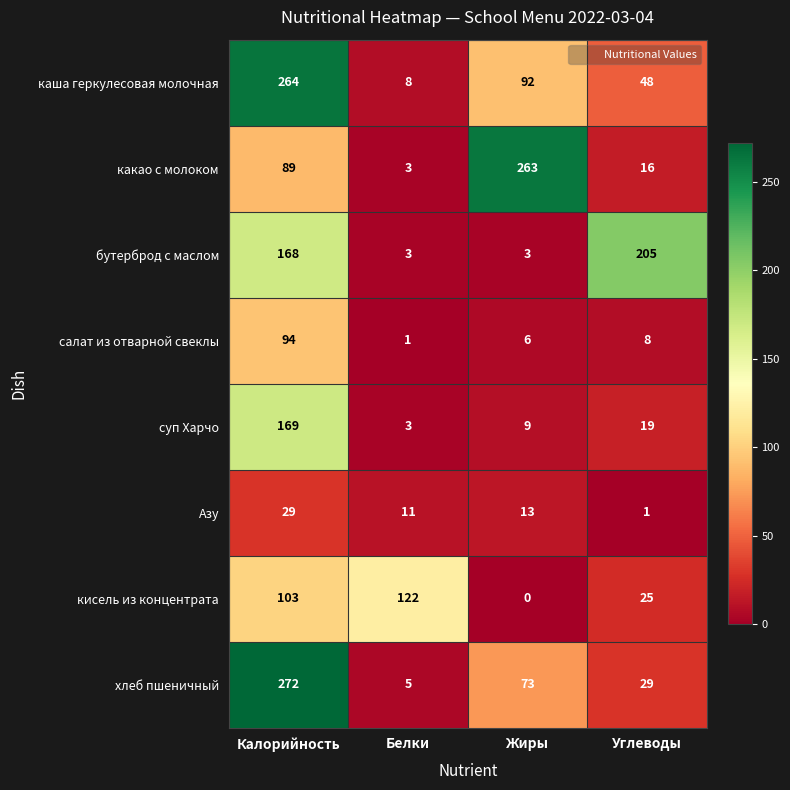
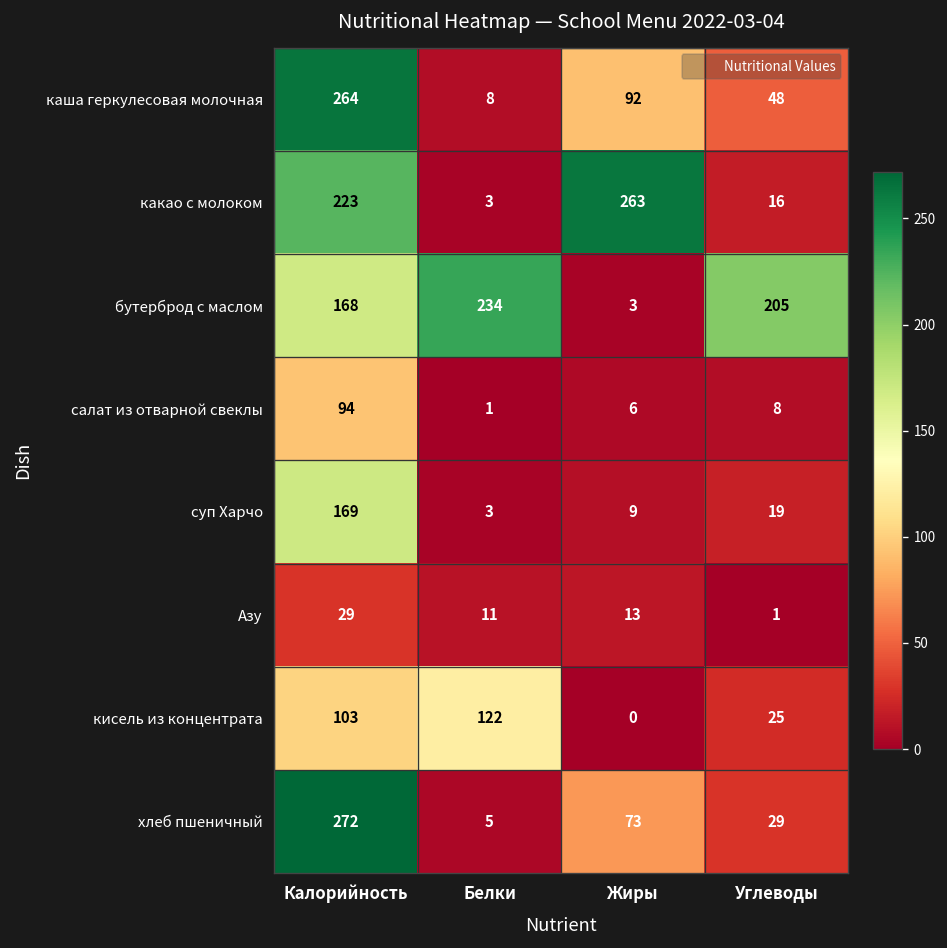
какао с молоком, Калорийность: 89 -> 223
бутерброд с маслом, Белки: 3 -> 234
